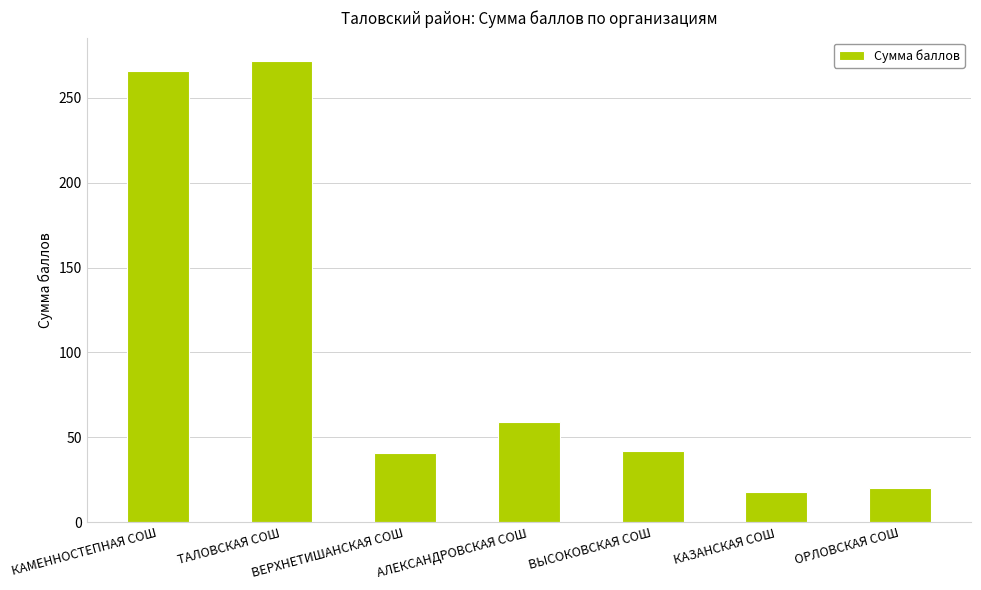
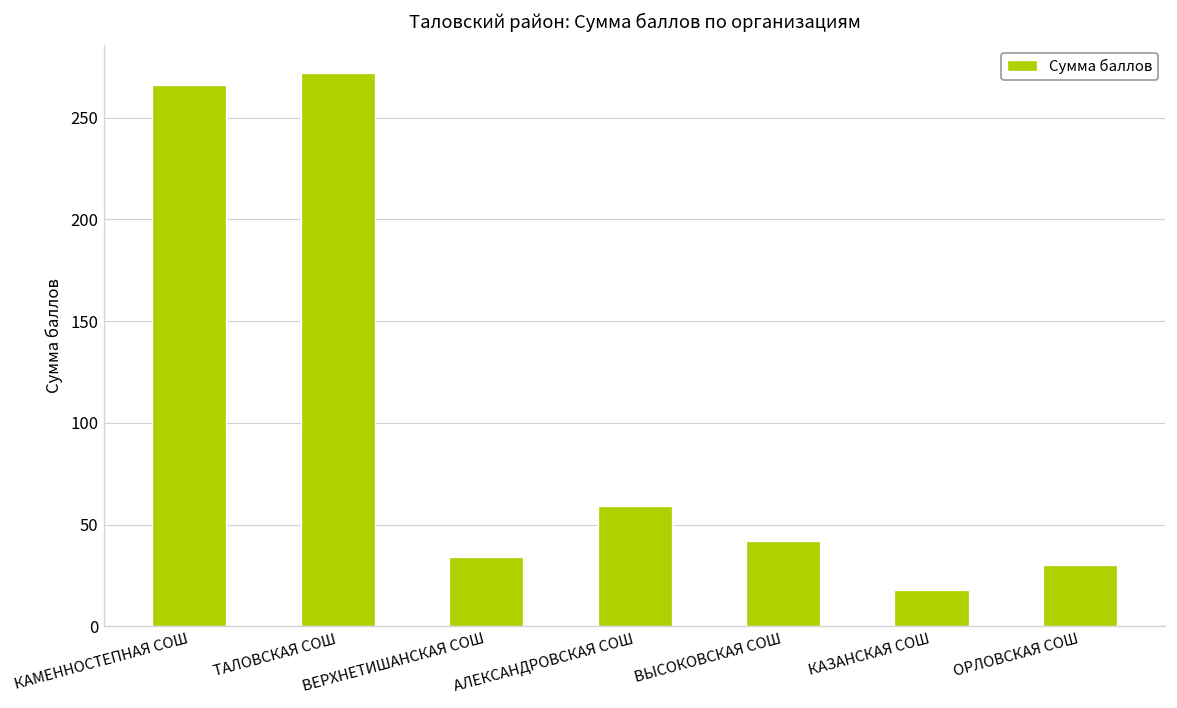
ВЕРХНЕТИШАНСКАЯ СОШ: 41 -> 34
ОРЛОВСКАЯ СОШ: 20 -> 30
